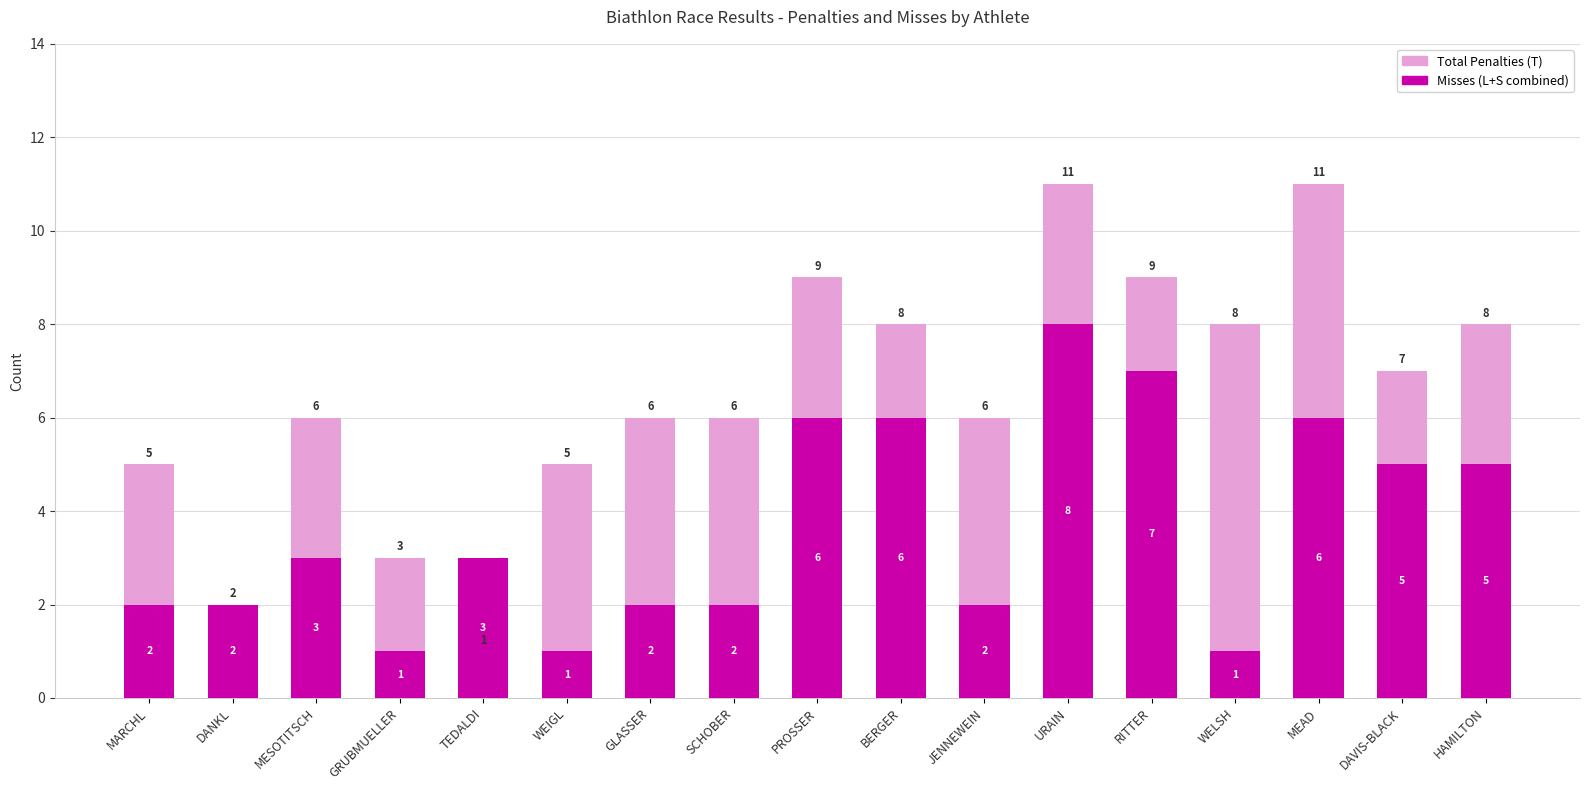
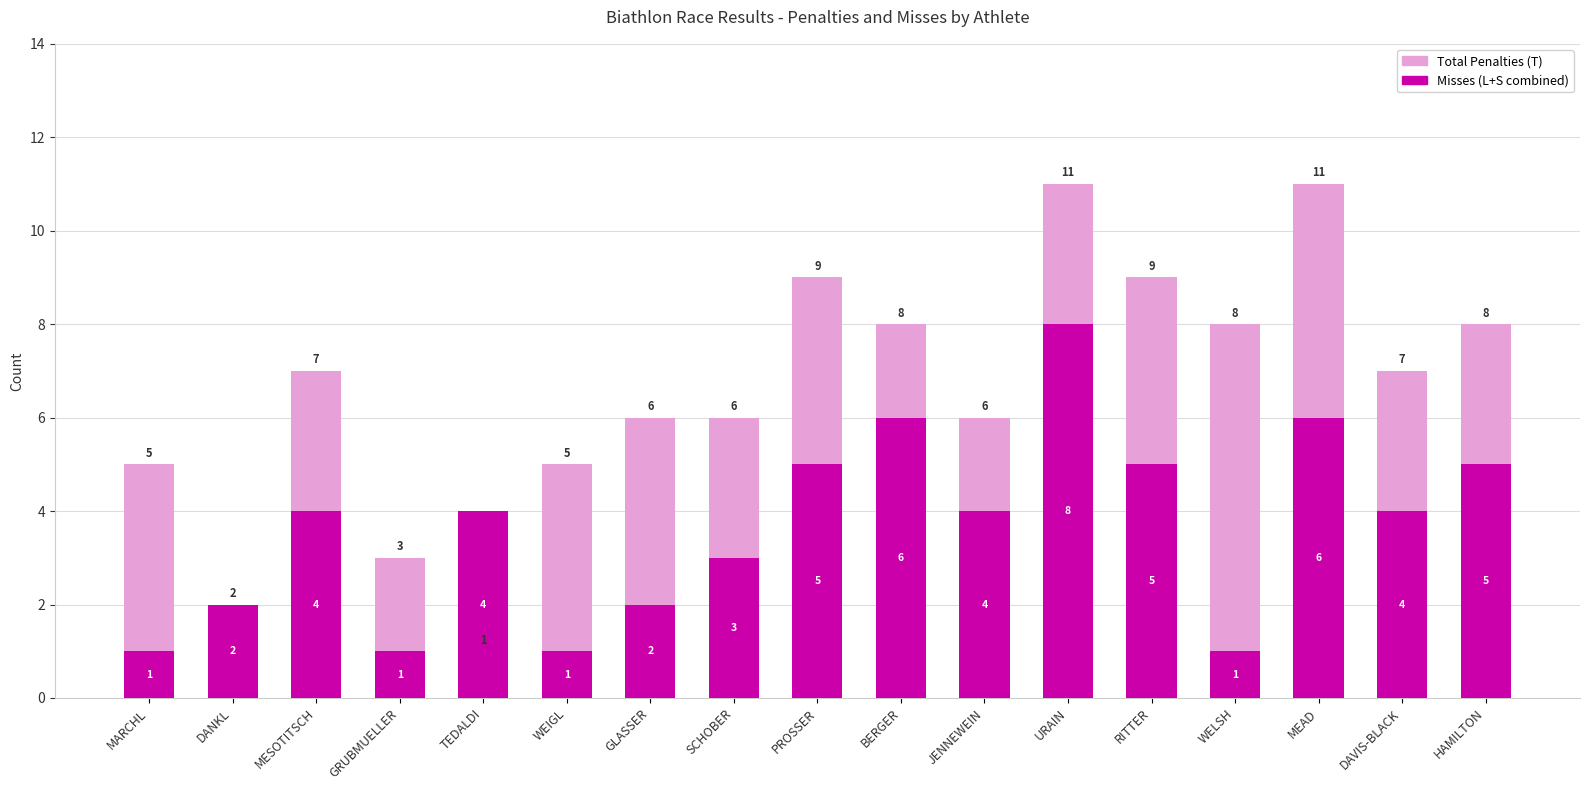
Misses (L+S combined), MARCHL: 2 -> 1
Total Penalties (T), MESOTITSCH: 6 -> 7
Misses (L+S combined), MESOTITSCH: 3 -> 4
Misses (L+S combined), TEDALDI: 3 -> 4
Misses (L+S combined), SCHOBER: 2 -> 3
Misses (L+S combined), PROSSER: 6 -> 5
Misses (L+S combined), JENNEWEIN: 2 -> 4
Misses (L+S combined), RITTER: 7 -> 5
Misses (L+S combined), DAVIS-BLACK: 5 -> 4
